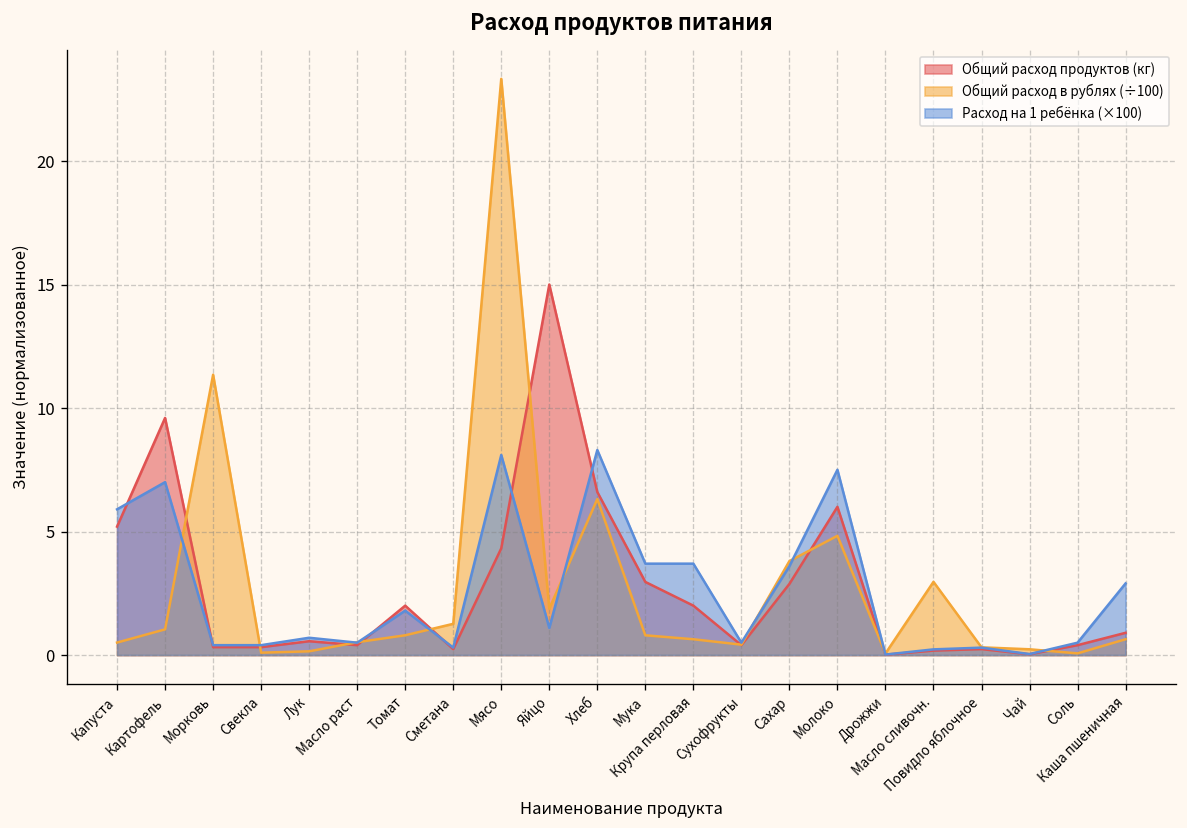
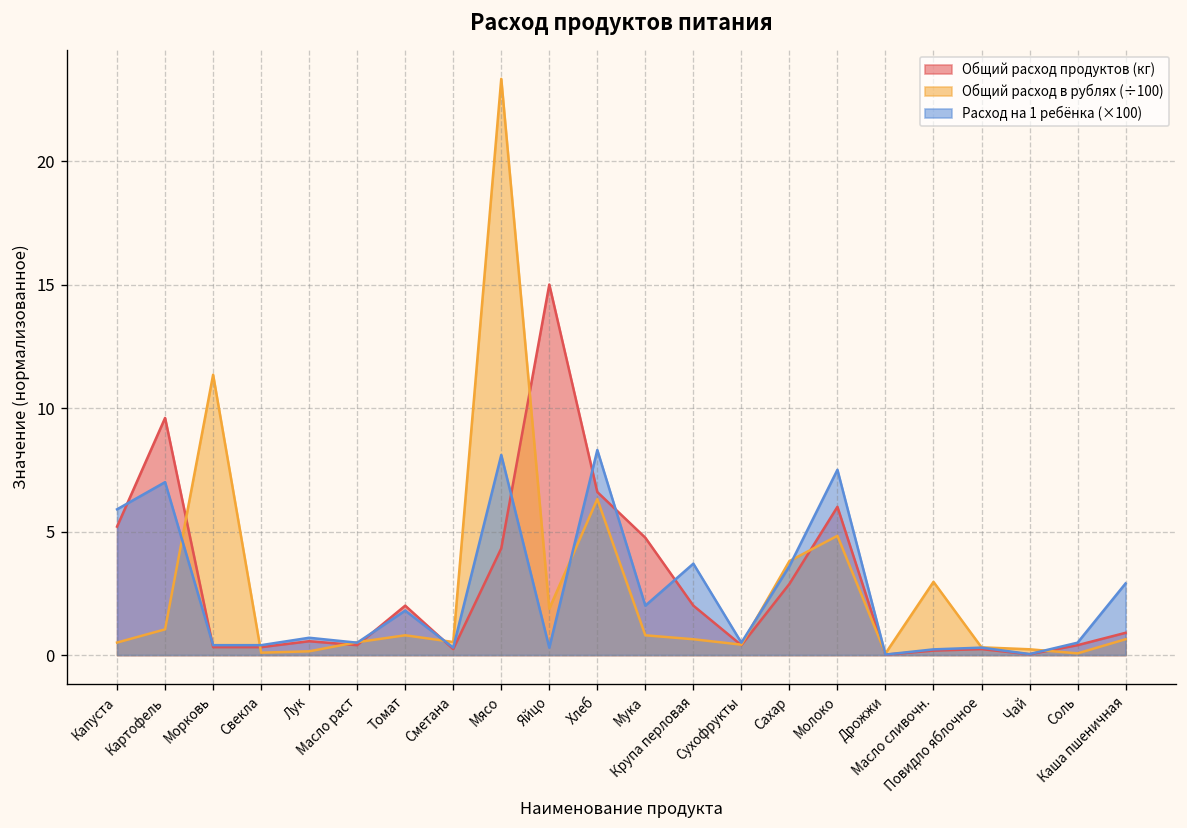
Общий расход в рублях (÷100), Сметана: 1.3 -> 0.5
Расход на 1 ребёнка (×100), Яйцо: 1.1 -> 0.3
Общий расход продуктов (кг), Мука: 3.0 -> 4.8
Расход на 1 ребёнка (×100), Мука: 3.7 -> 2.0
